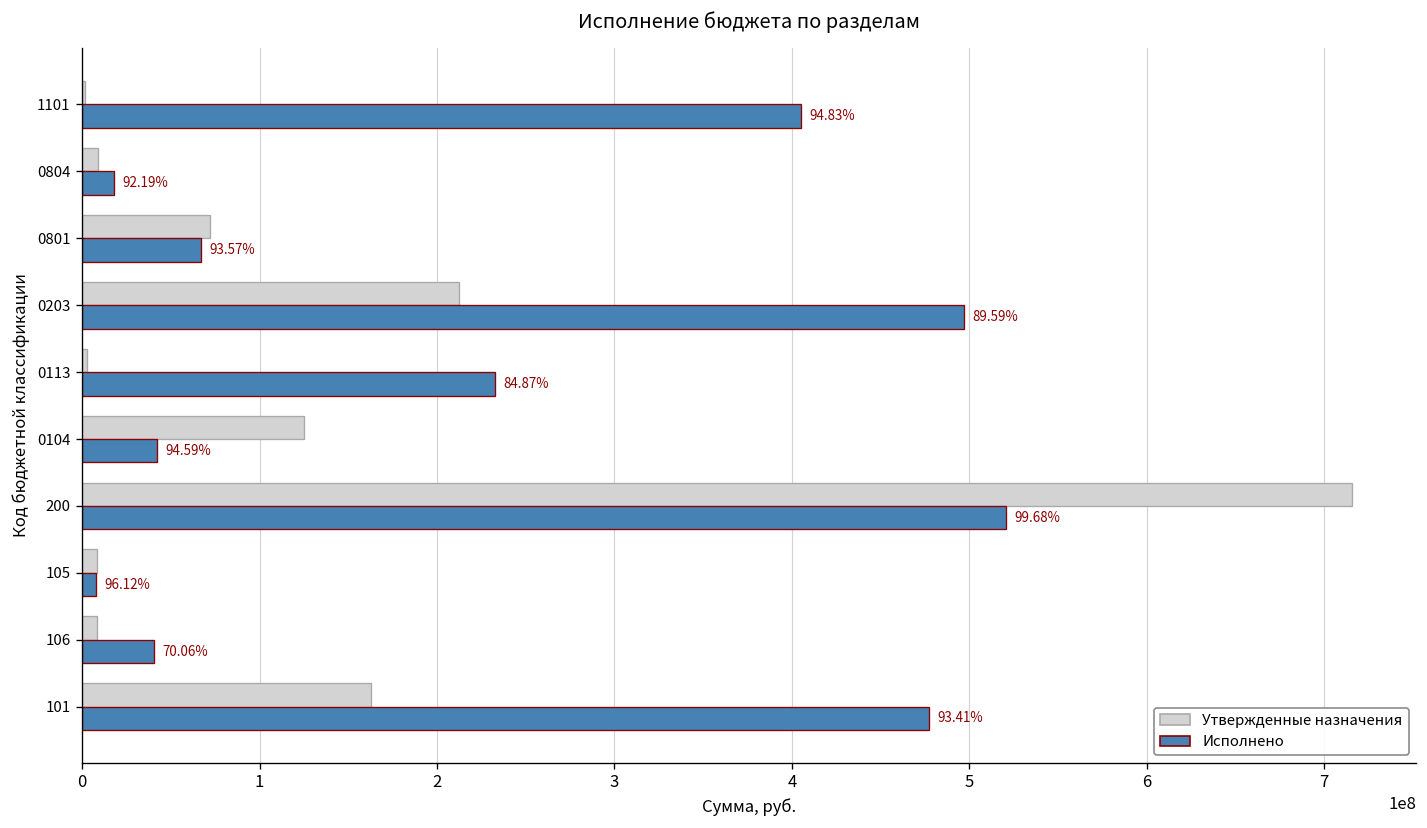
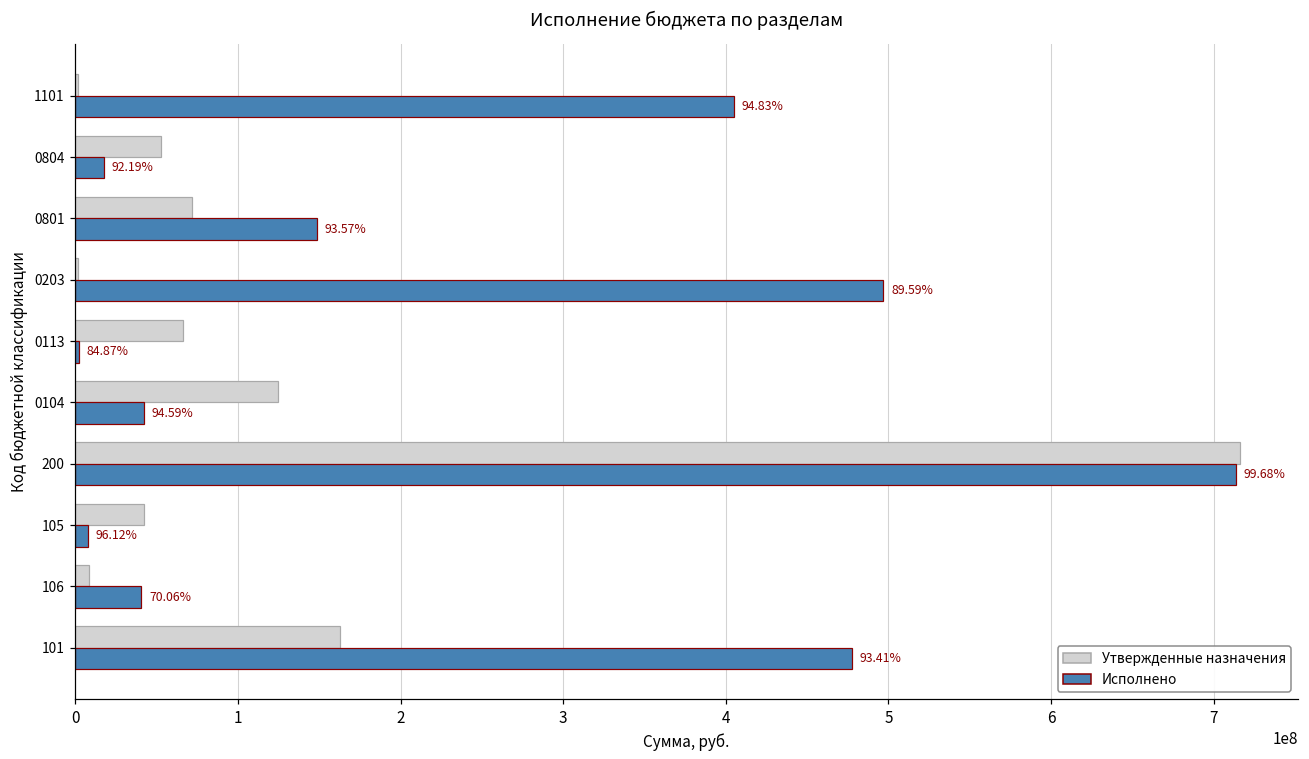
Утвержденные назначения, 0804: 9000000 -> 53000000
Исполнено, 0801: 67000000 -> 149000000
Утвержденные назначения, 0203: 212000000 -> 2000000
Утвержденные назначения, 0113: 3000000 -> 66000000
Исполнено, 0113: 233000000 -> 2000000
Исполнено, 200: 521000000 -> 714000000
Утвержденные назначения, 105: 8000000 -> 42000000
